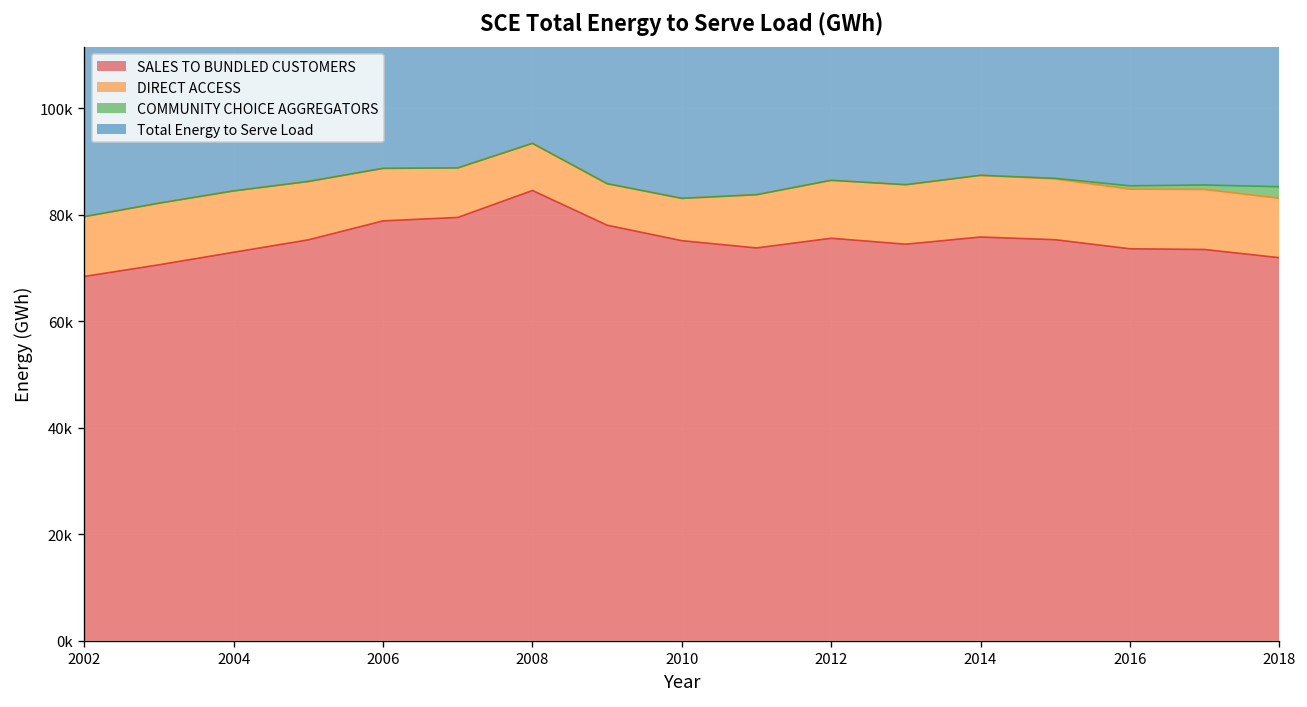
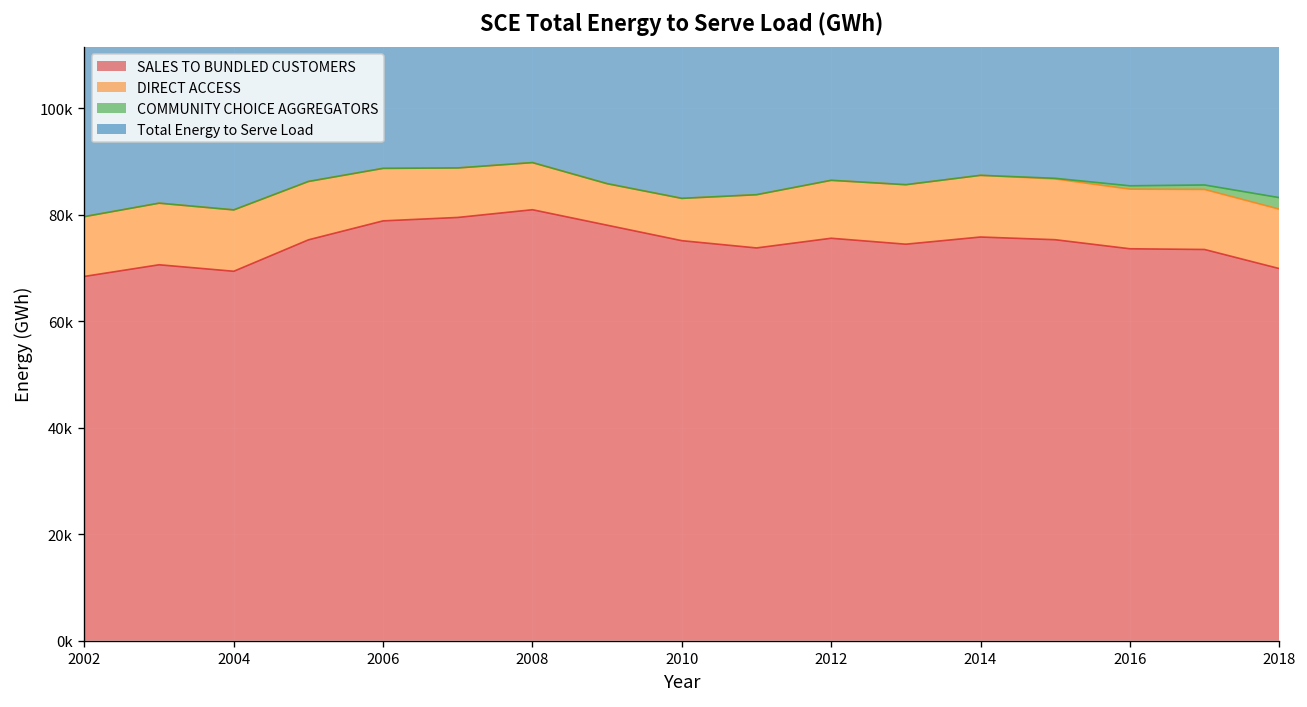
SALES TO BUNDLED CUSTOMERS, 2004: 73000 -> 69000
SALES TO BUNDLED CUSTOMERS, 2008: 85000 -> 81000
SALES TO BUNDLED CUSTOMERS, 2018: 72000 -> 70000
